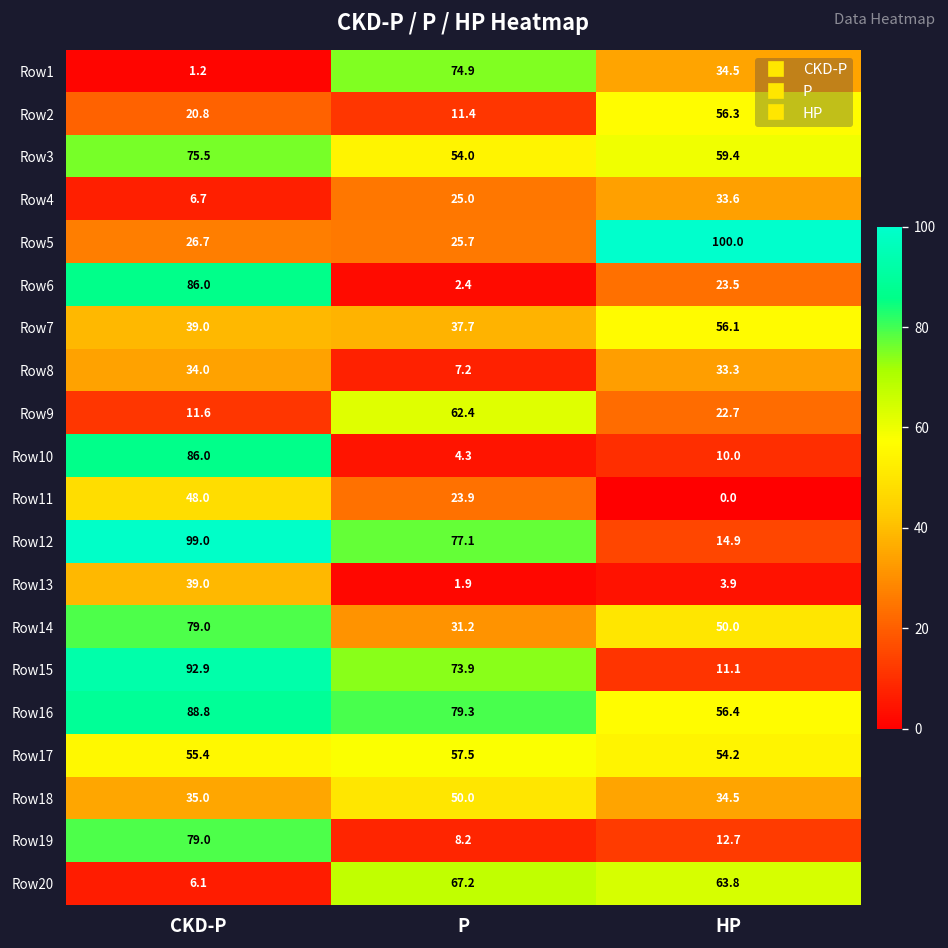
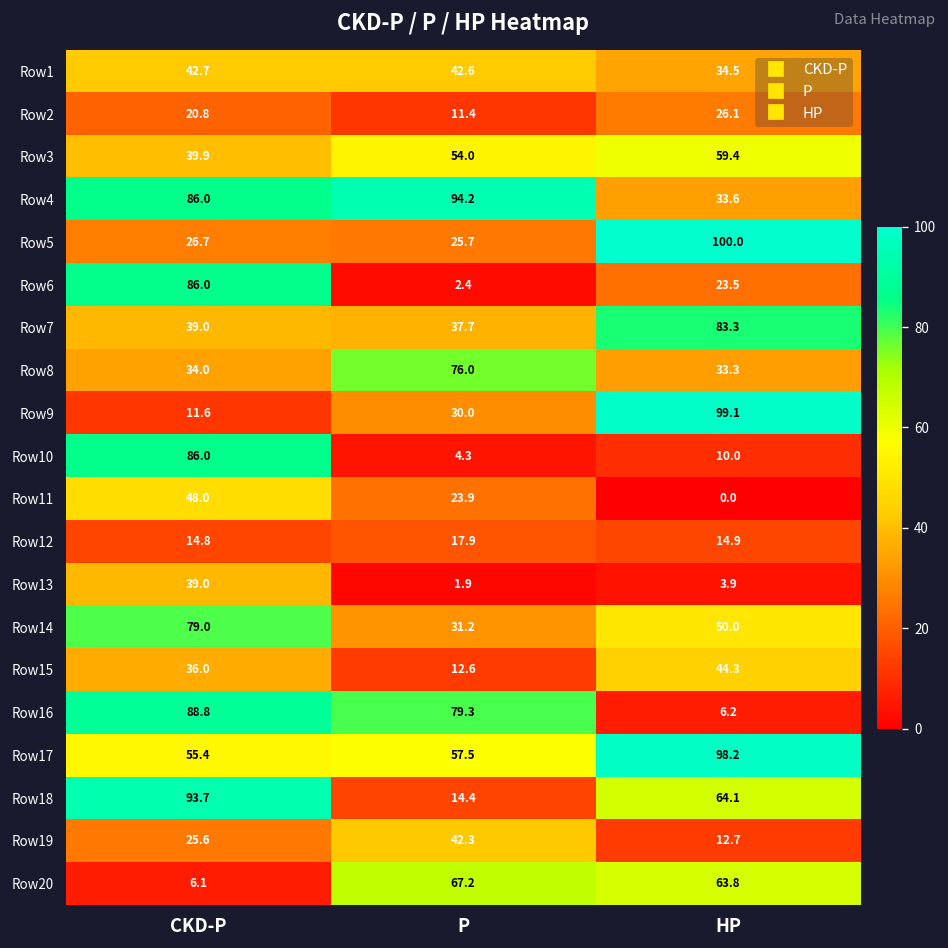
Row1, CKD-P: 1.2 -> 42.7
Row1, P: 74.9 -> 42.6
Row2, HP: 56.3 -> 26.1
Row3, CKD-P: 75.5 -> 39.9
Row4, CKD-P: 6.7 -> 86.0
Row4, P: 25.0 -> 94.2
Row7, HP: 56.1 -> 83.3
Row8, P: 7.2 -> 76.0
Row9, P: 62.4 -> 30.0
Row9, HP: 22.7 -> 99.1
Row12, CKD-P: 99.0 -> 14.8
Row12, P: 77.1 -> 17.9
Row15, CKD-P: 92.9 -> 36.0
Row15, P: 73.9 -> 12.6
Row15, HP: 11.1 -> 44.3
Row16, HP: 56.4 -> 6.2
Row17, HP: 54.2 -> 98.2
Row18, CKD-P: 35.0 -> 93.7
Row18, P: 50.0 -> 14.4
Row18, HP: 34.5 -> 64.1
Row19, CKD-P: 79.0 -> 25.6
Row19, P: 8.2 -> 42.3
